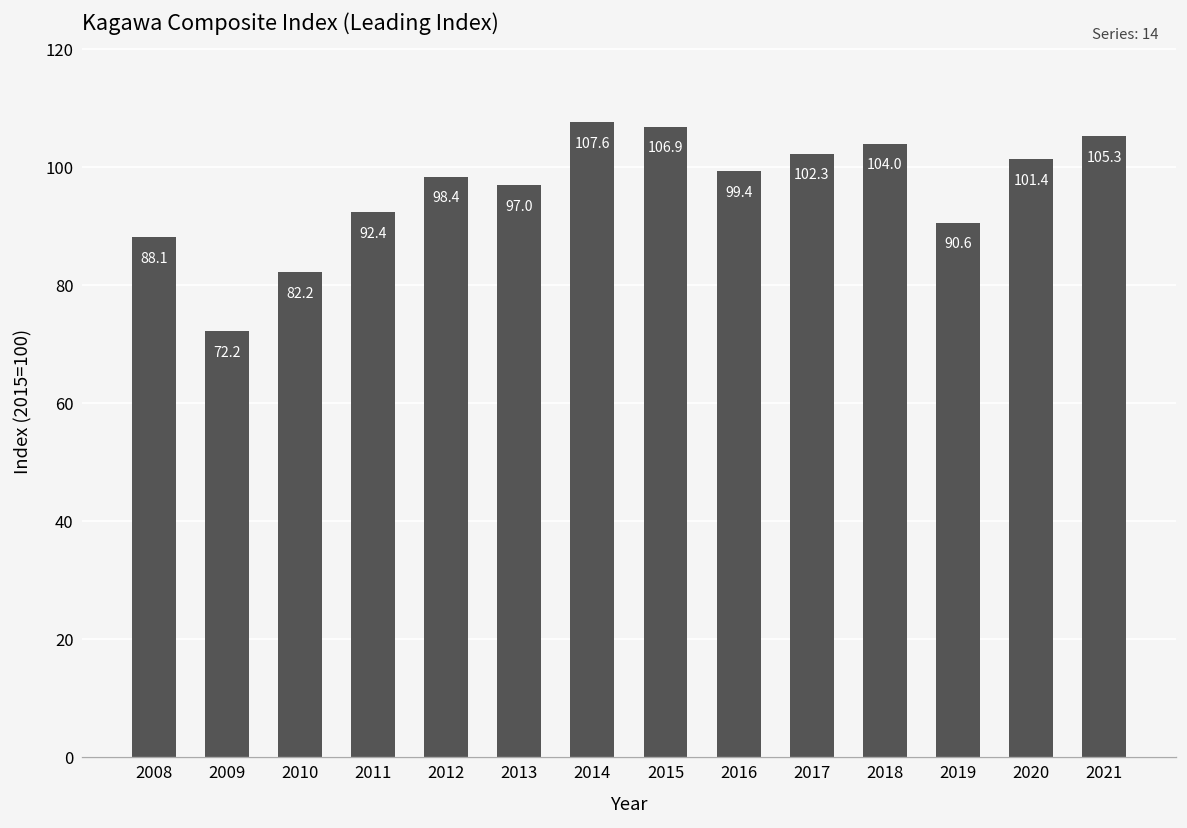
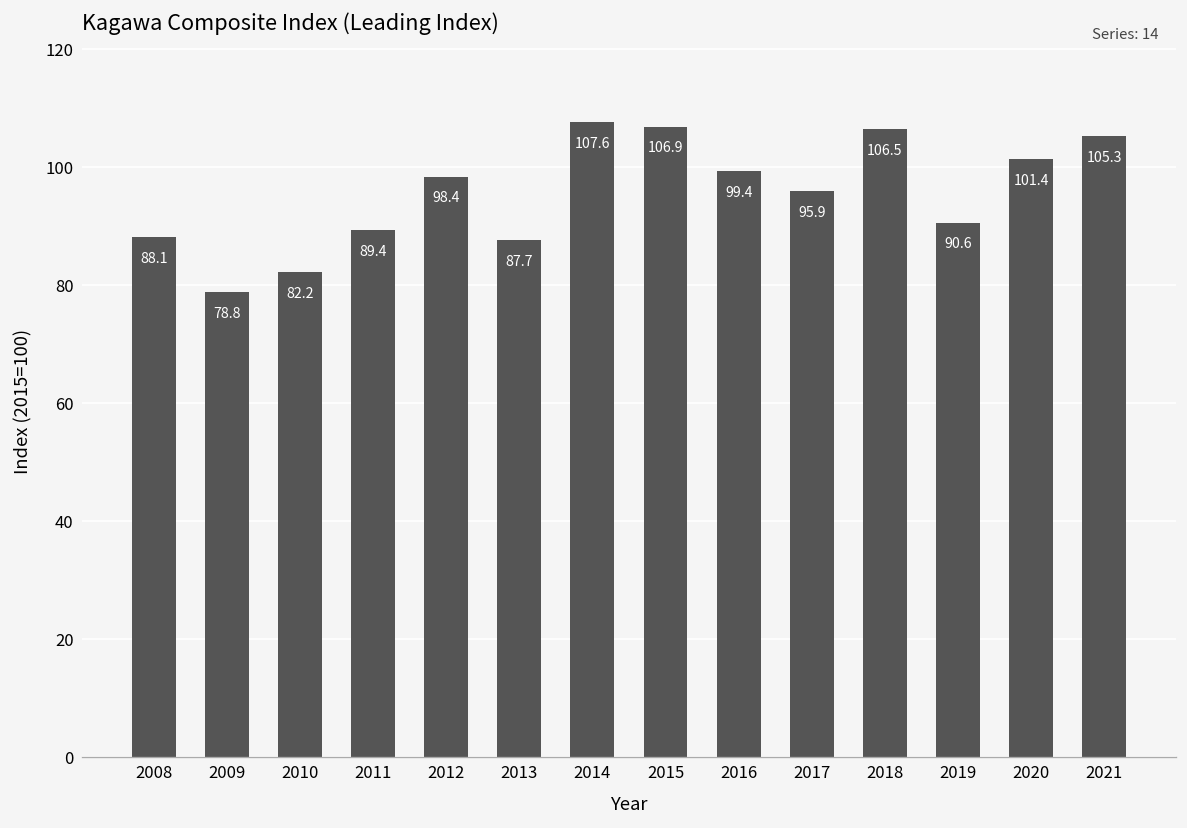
2009: 72.2 -> 78.8
2011: 92.4 -> 89.4
2013: 97.0 -> 87.7
2017: 102.3 -> 95.9
2018: 104.0 -> 106.5
